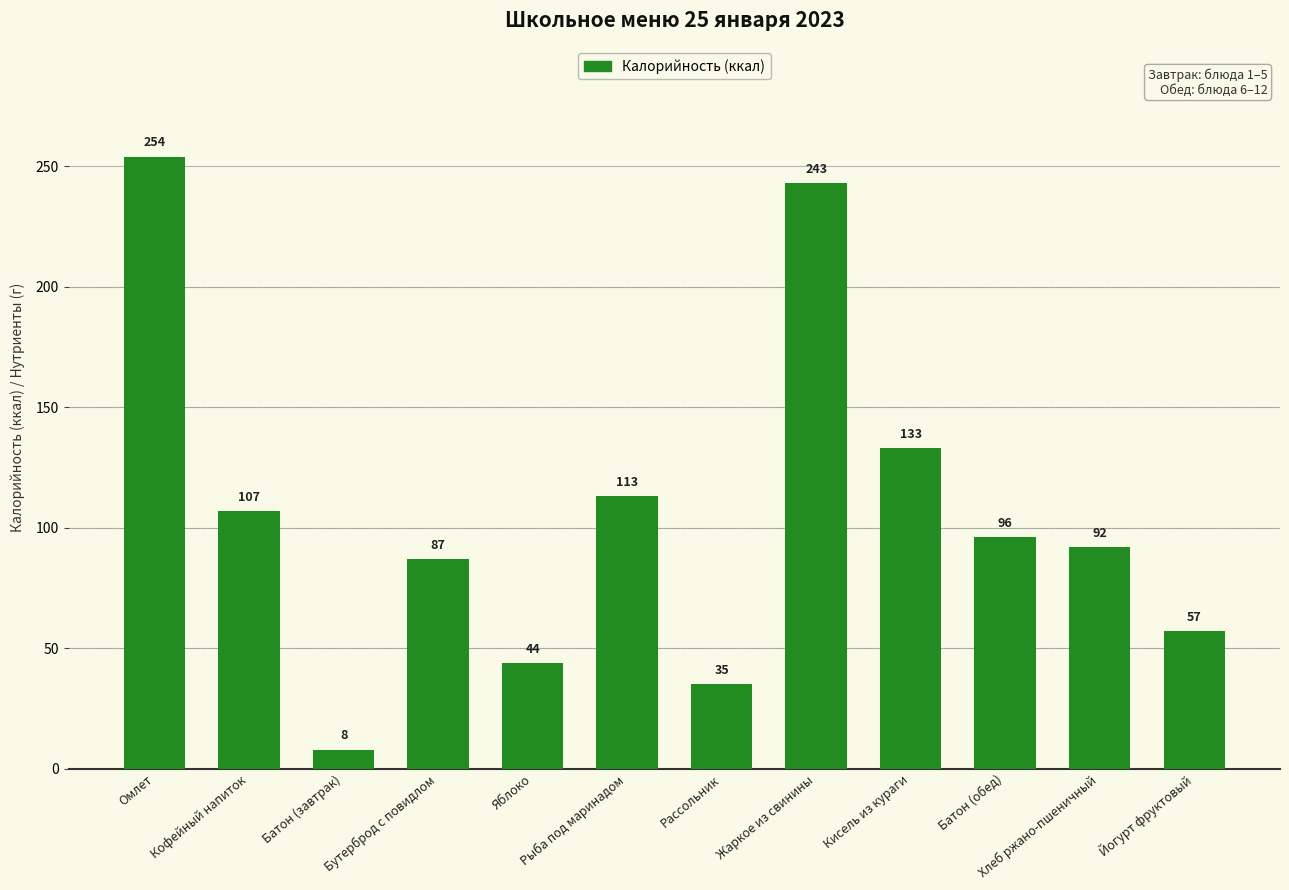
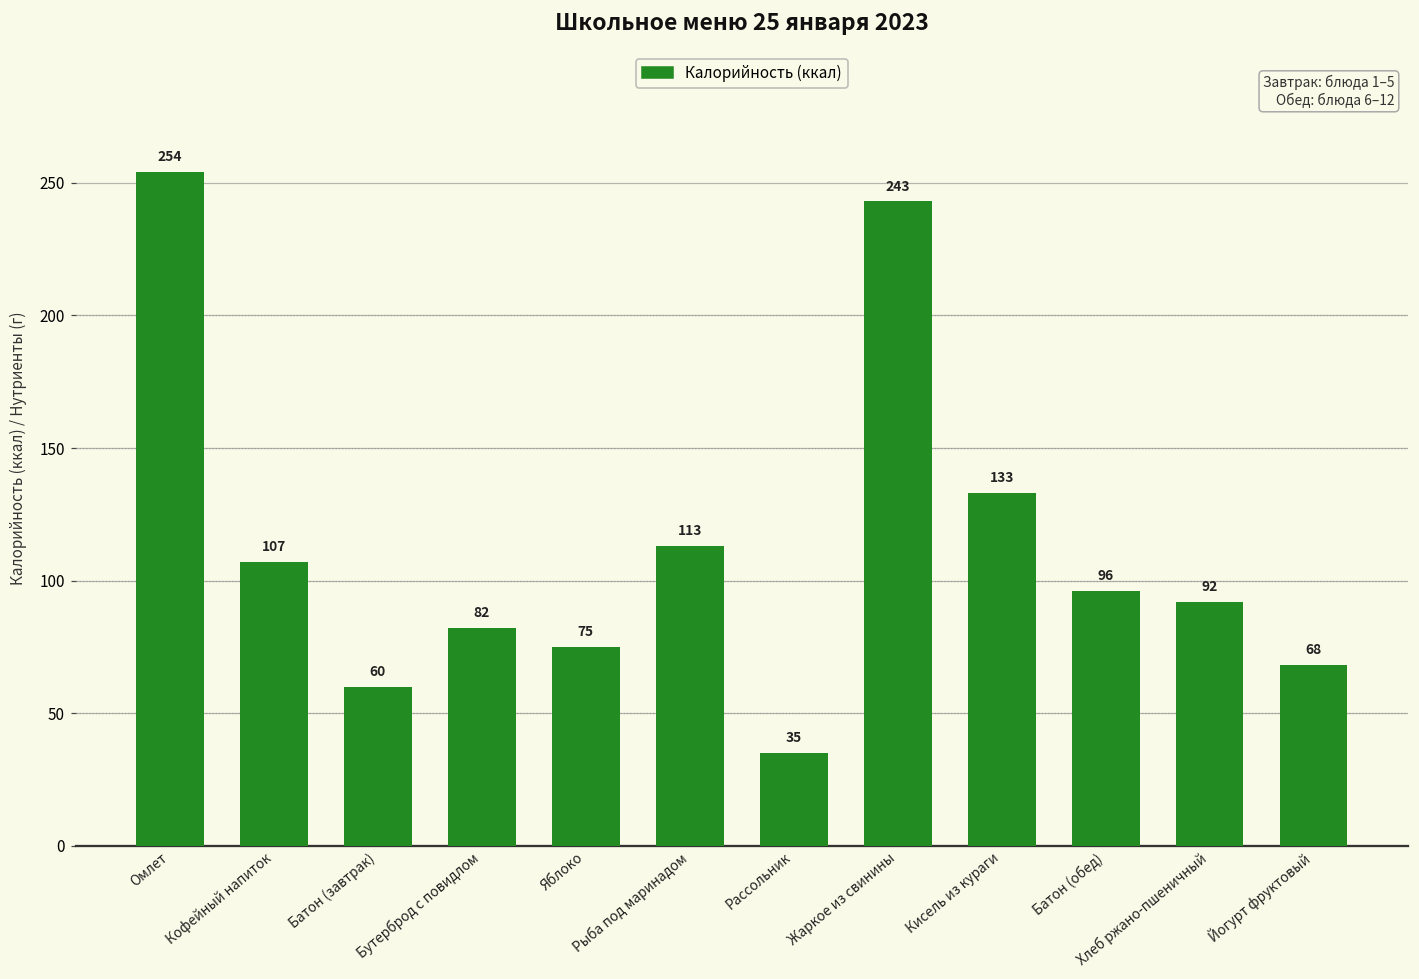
Батон (завтрак): 8 -> 60
Бутерброд с повидлом: 87 -> 82
Яблоко: 44 -> 75
Йогурт фруктовый: 57 -> 68
